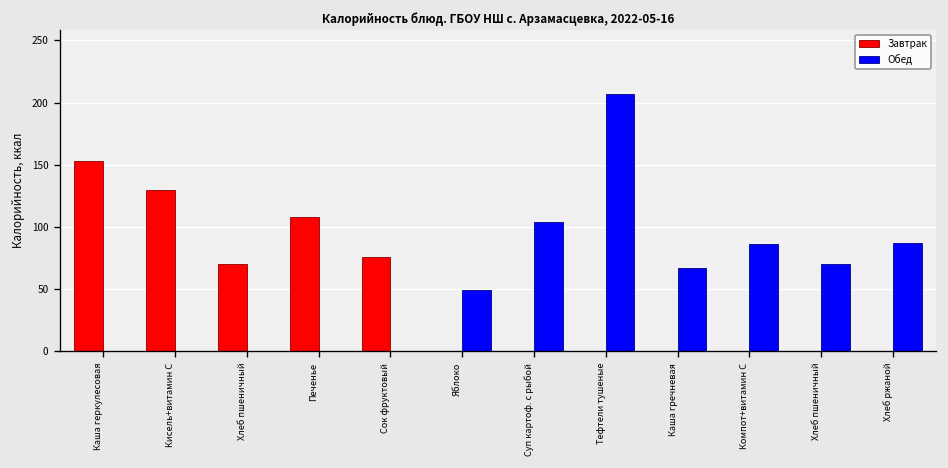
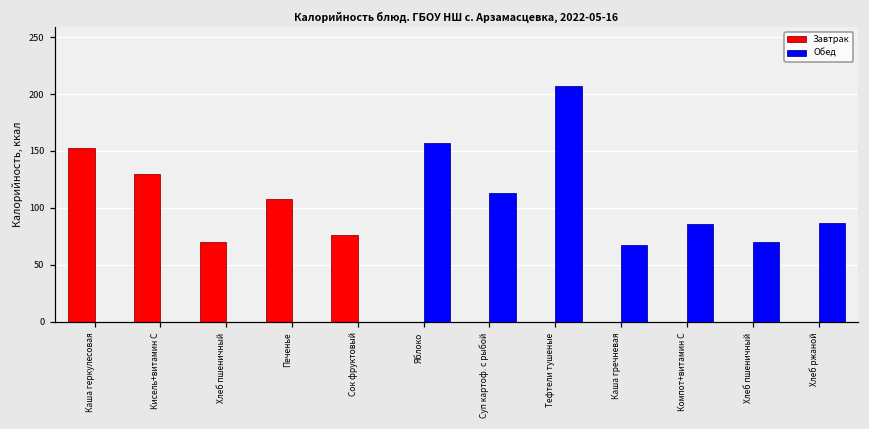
Обед, Яблоко: 49 -> 157
Обед, Суп картоф. с рыбой: 104 -> 113
